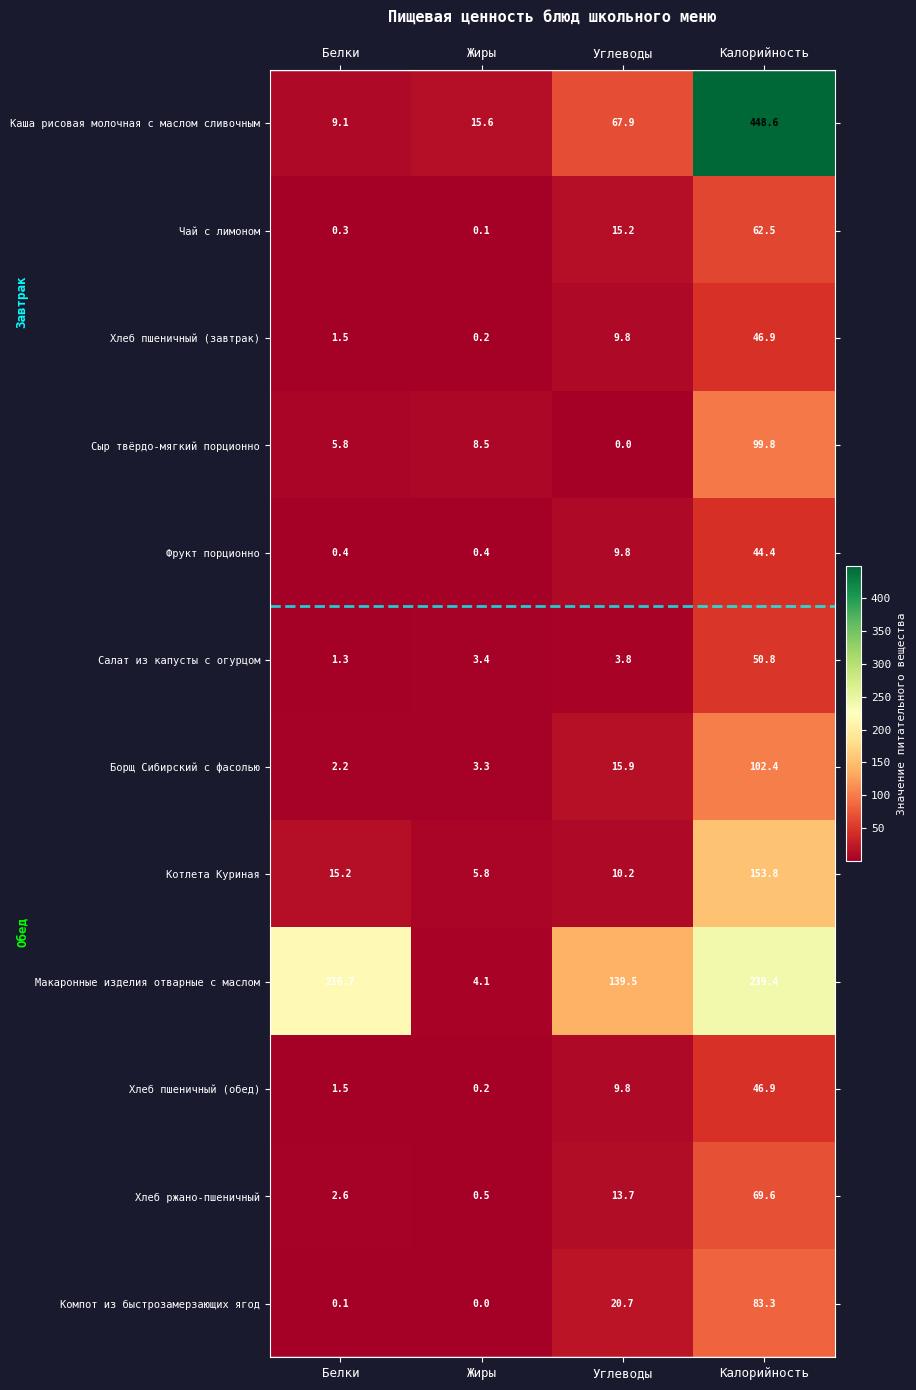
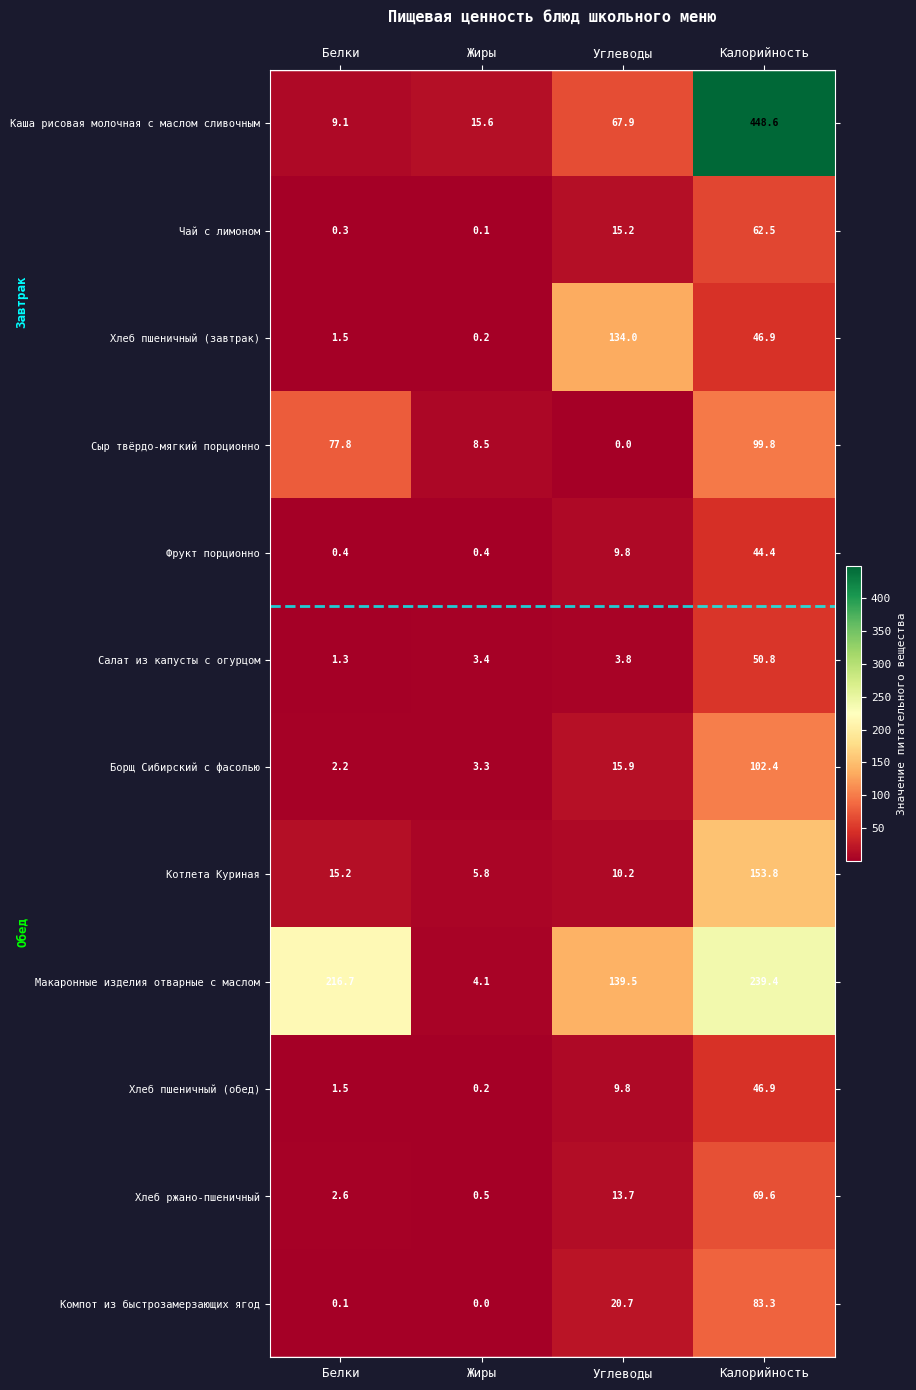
Хлеб пшеничный (завтрак), Углеводы: 9.8 -> 134.0
Сыр твёрдо-мягкий порционно, Белки: 5.8 -> 77.8
